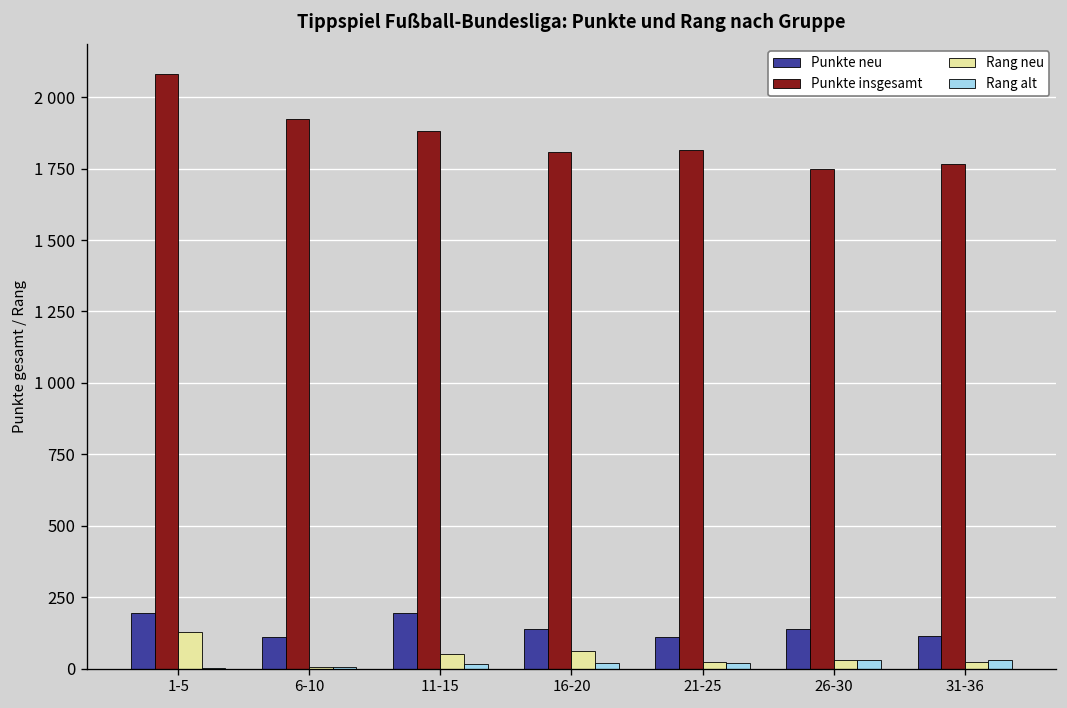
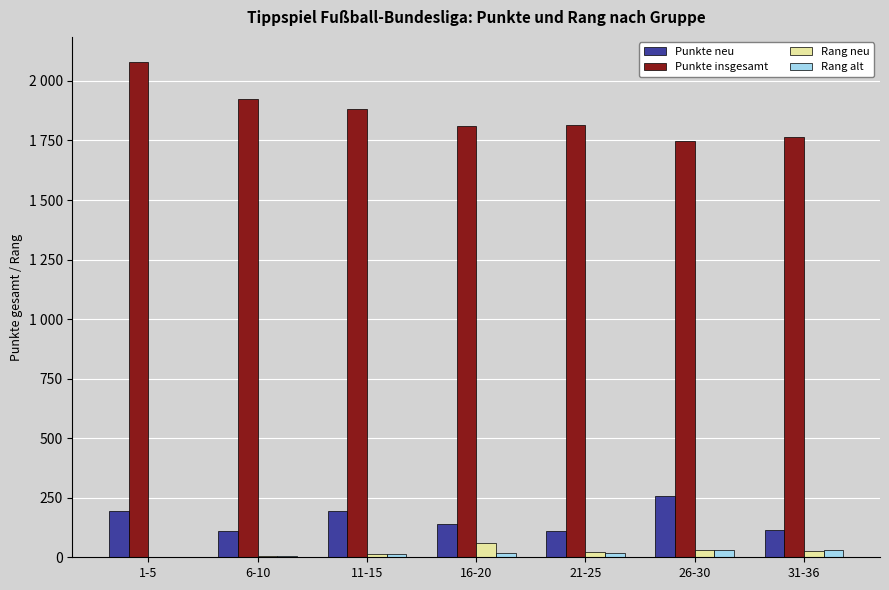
Rang neu, 1-5: 130 -> 0
Rang neu, 11-15: 50 -> 10
Punkte neu, 26-30: 140 -> 260
